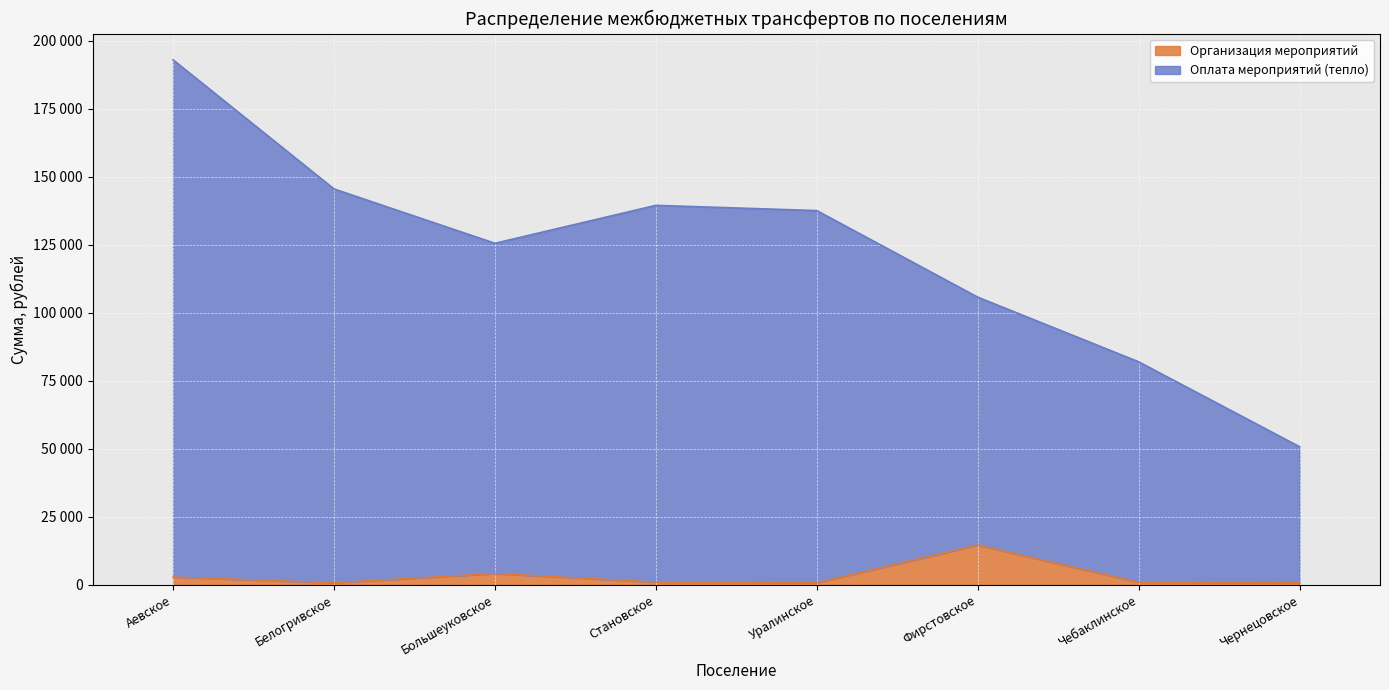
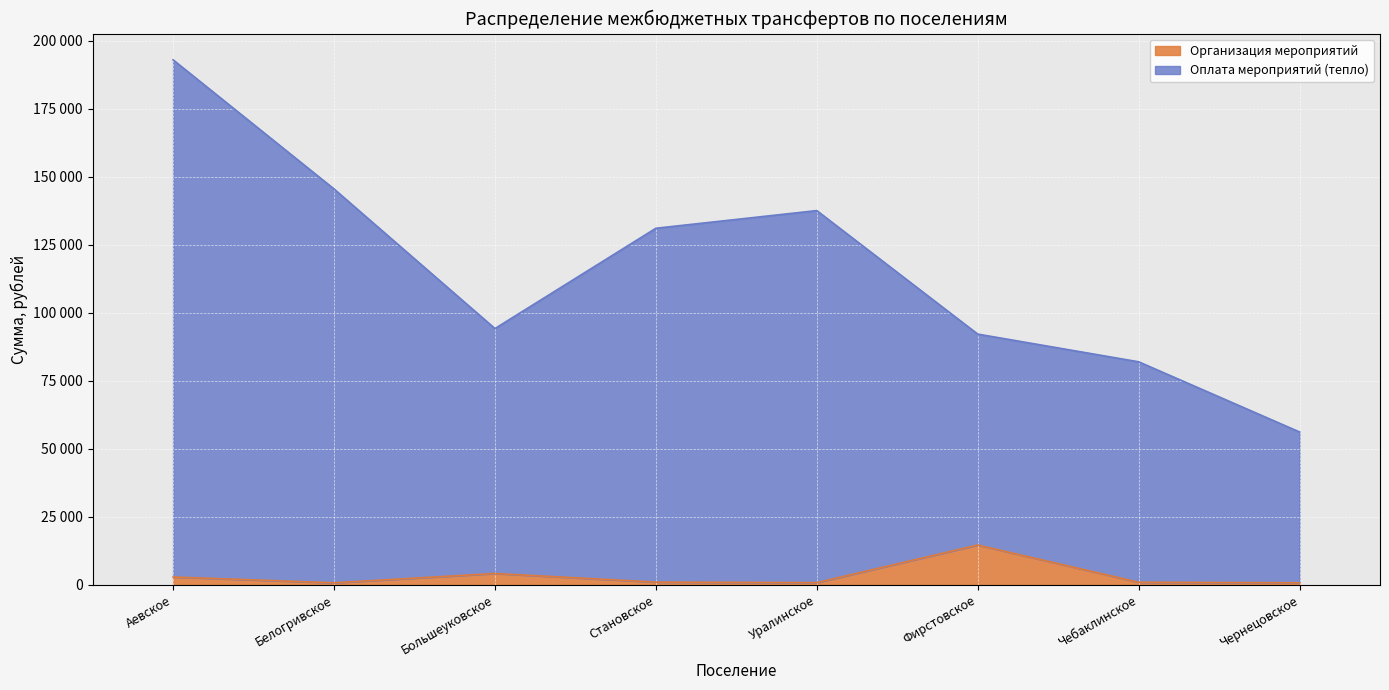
Оплата мероприятий (тепло), Большеуковское: 121000 -> 90000
Оплата мероприятий (тепло), Становское: 138000 -> 130000
Оплата мероприятий (тепло), Фирстовское: 91000 -> 78000
Оплата мероприятий (тепло), Чернецовское: 50000 -> 55000
